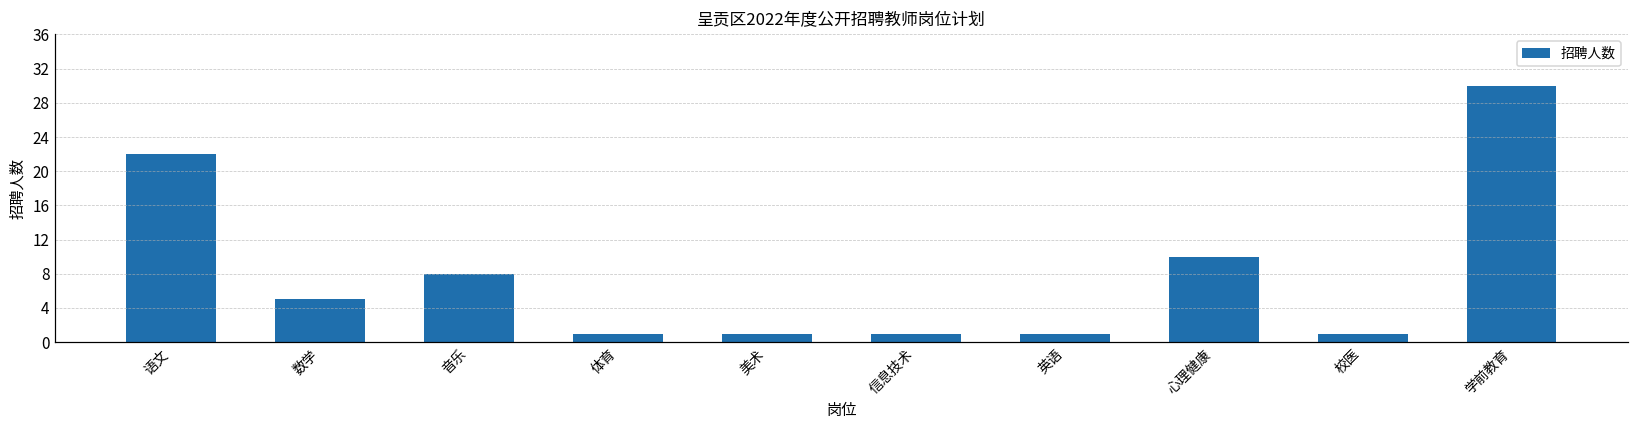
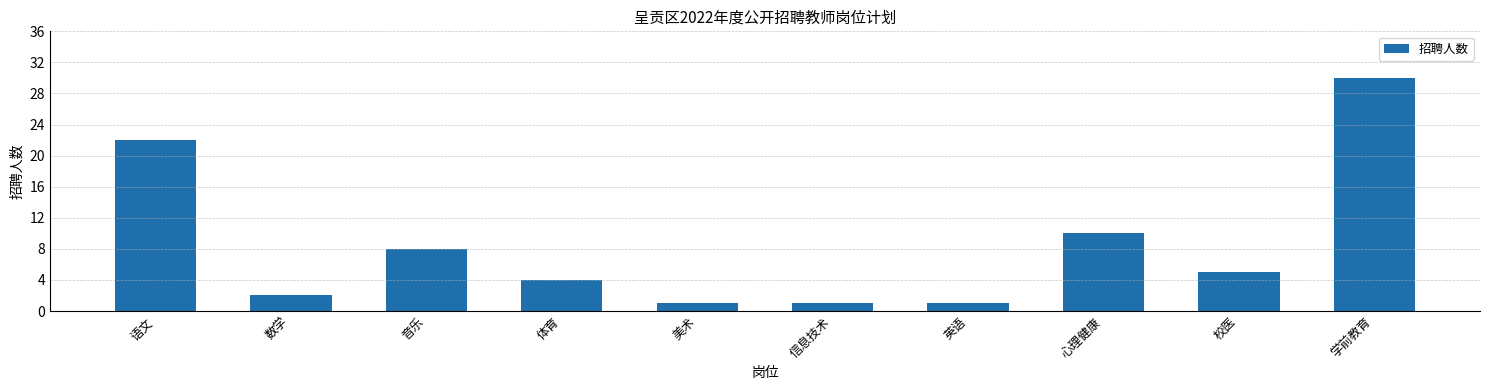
数学: 5 -> 2
体育: 1 -> 4
校医: 1 -> 5
